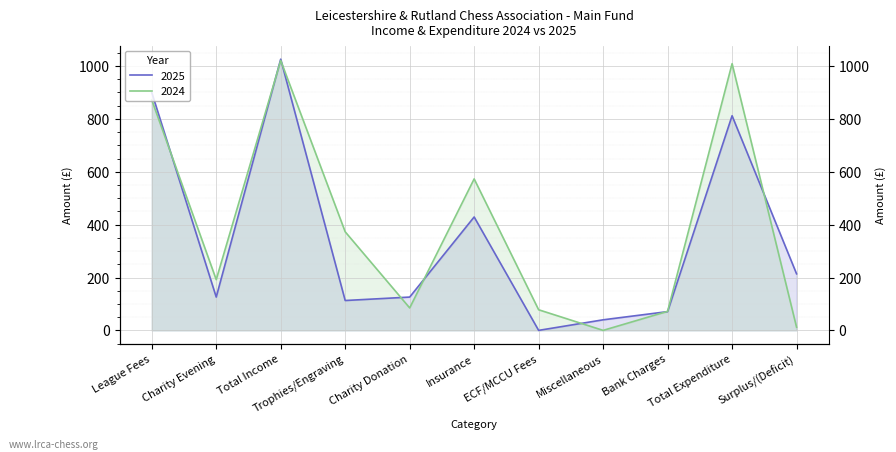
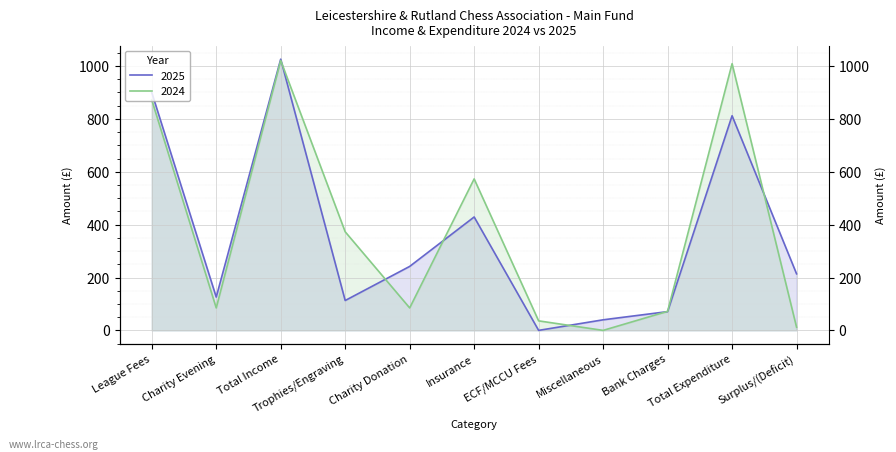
2024, Charity Evening: 190 -> 90
2025, Charity Donation: 130 -> 240
2024, ECF/MCCU Fees: 80 -> 40
